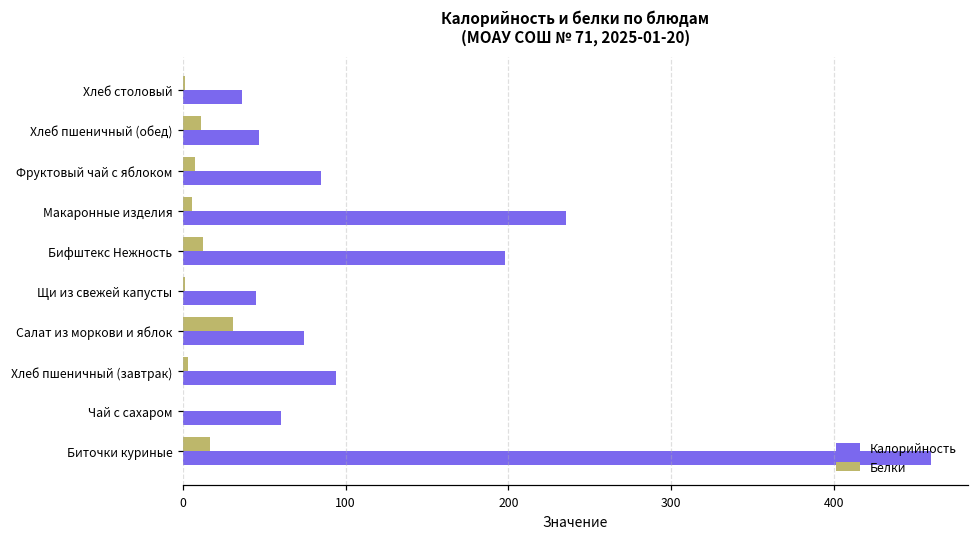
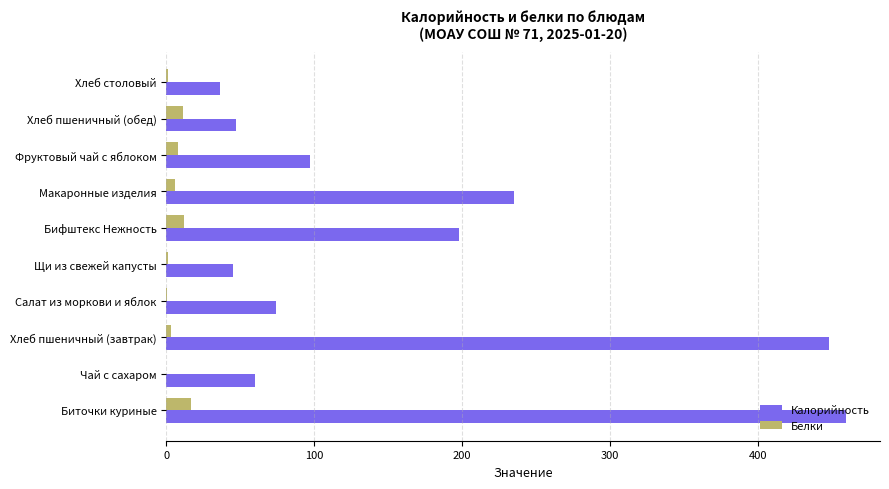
Калорийность, Фруктовый чай с яблоком: 85 -> 97
Белки, Салат из моркови и яблок: 31 -> 1
Калорийность, Хлеб пшеничный (завтрак): 94 -> 448
